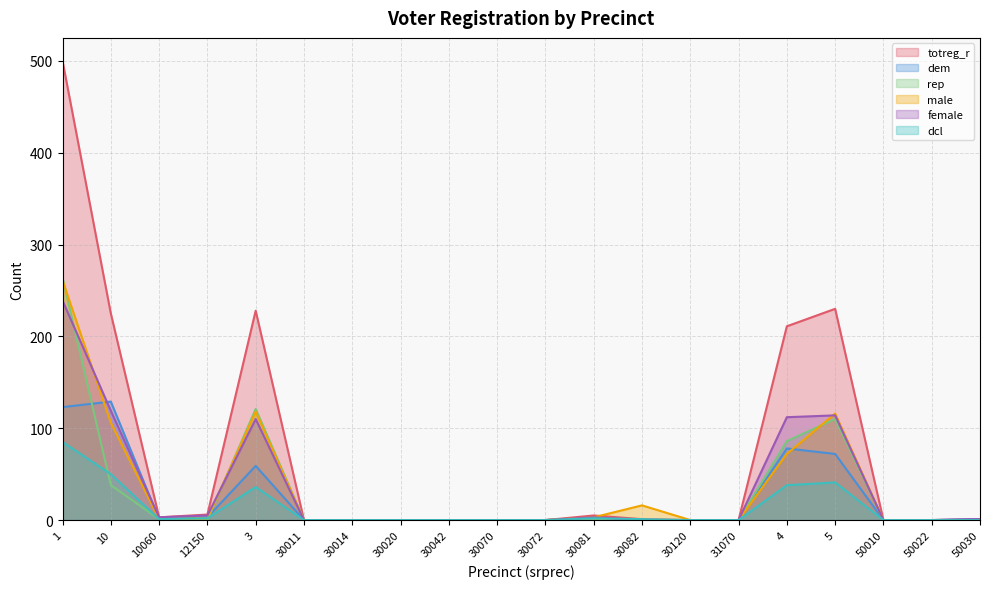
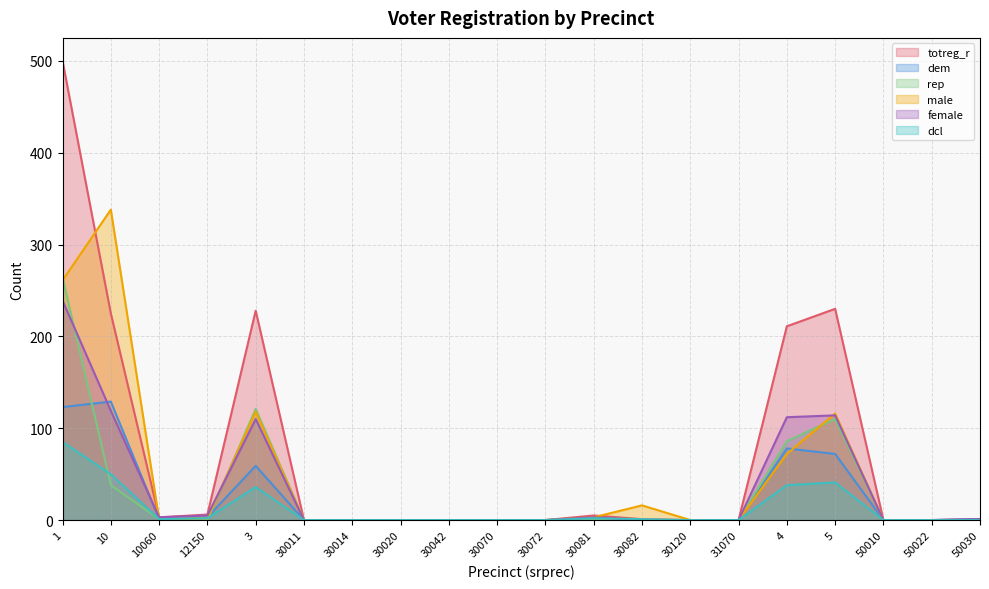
male, 10: 110 -> 340
